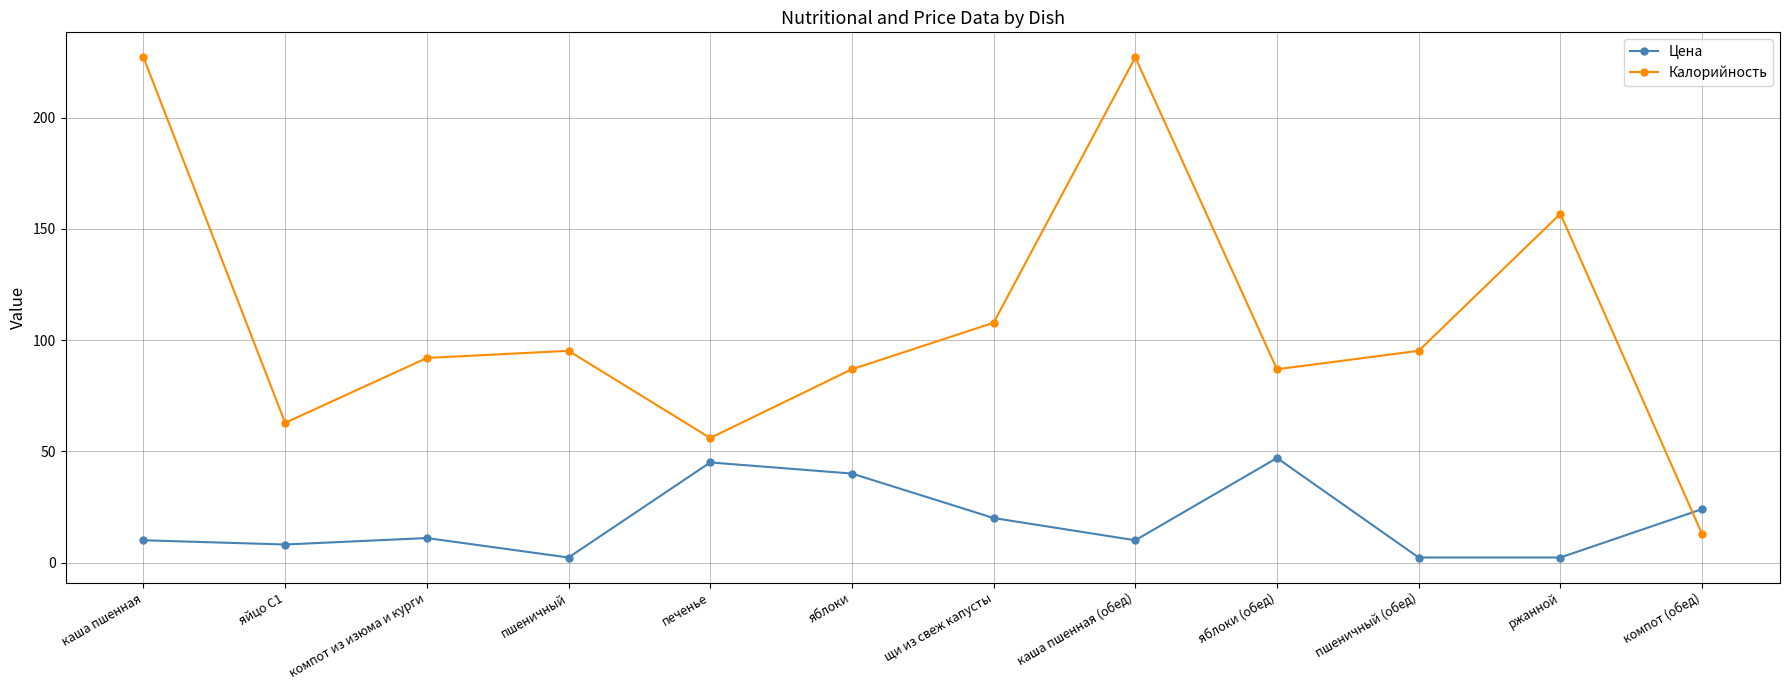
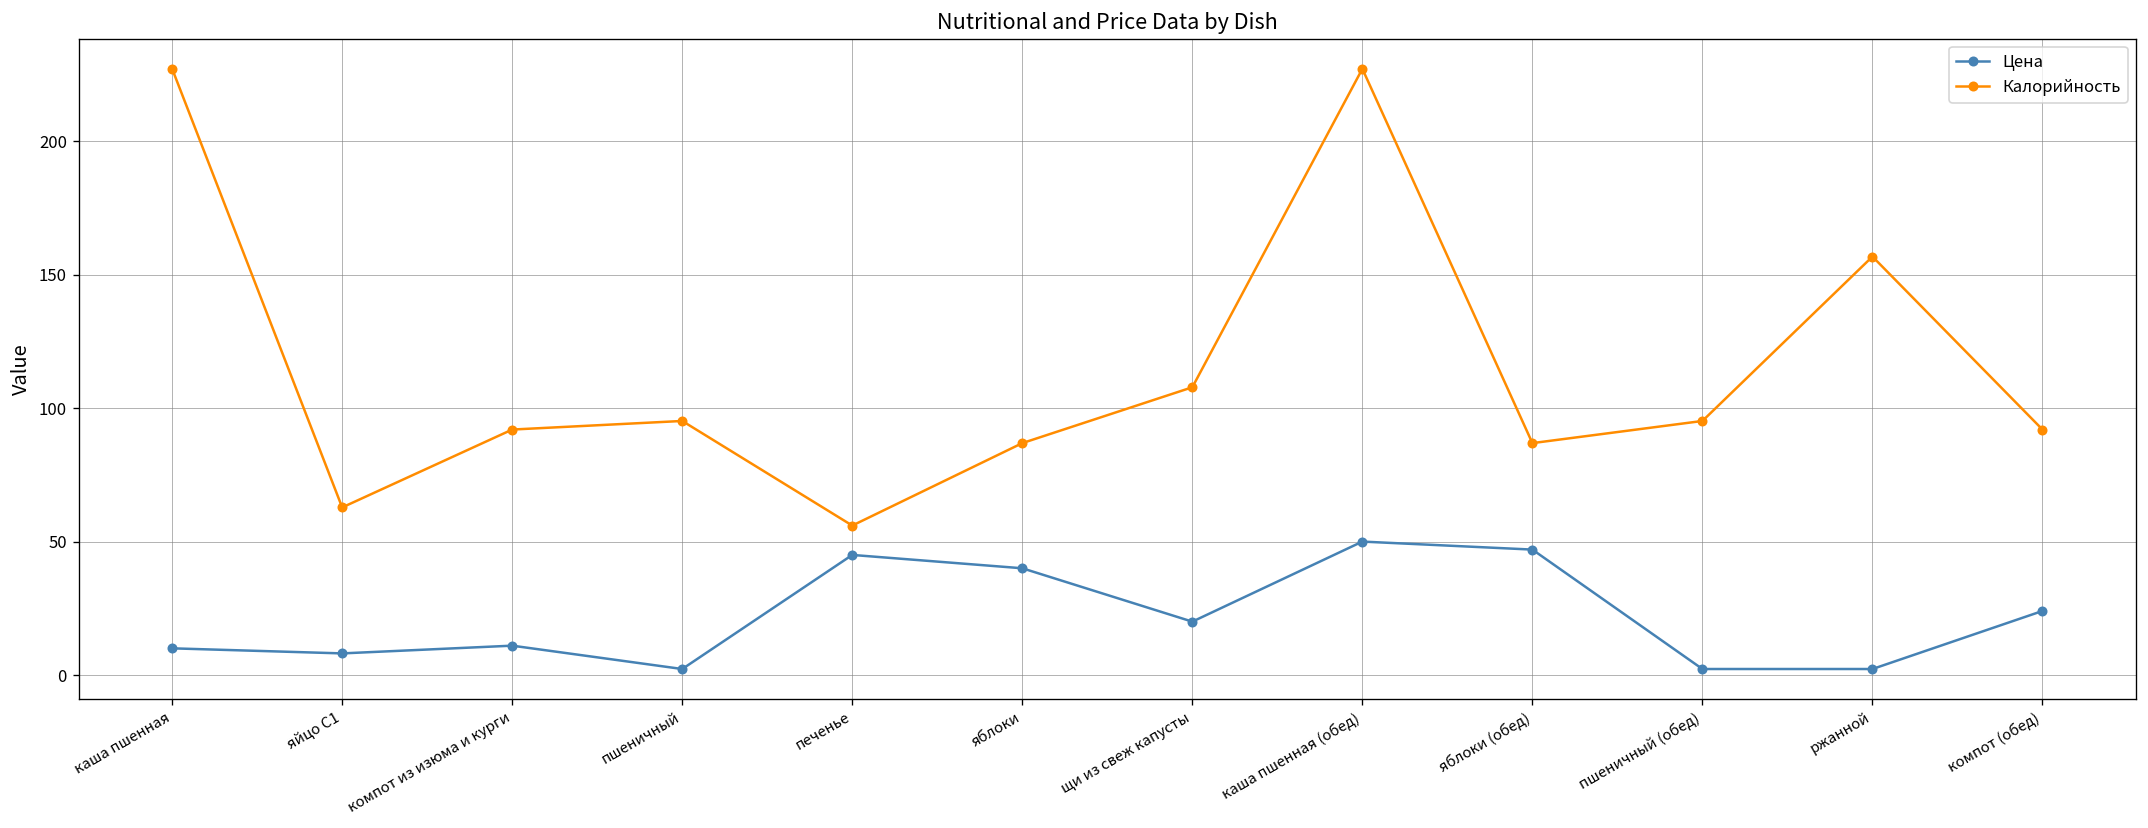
Цена, каша пшенная (обед): 10 -> 50
Калорийность, компот (обед): 13 -> 92
